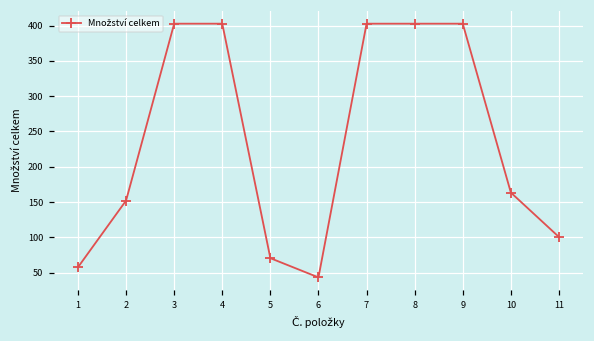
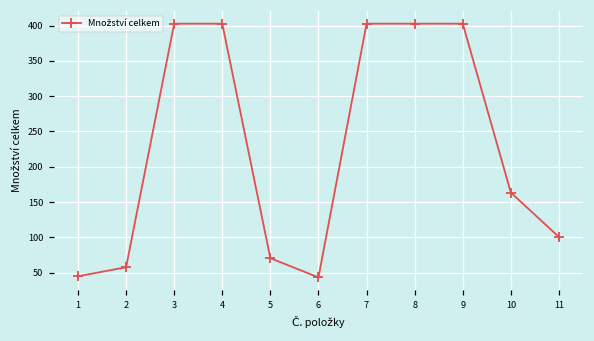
1: 60 -> 40
2: 150 -> 60
